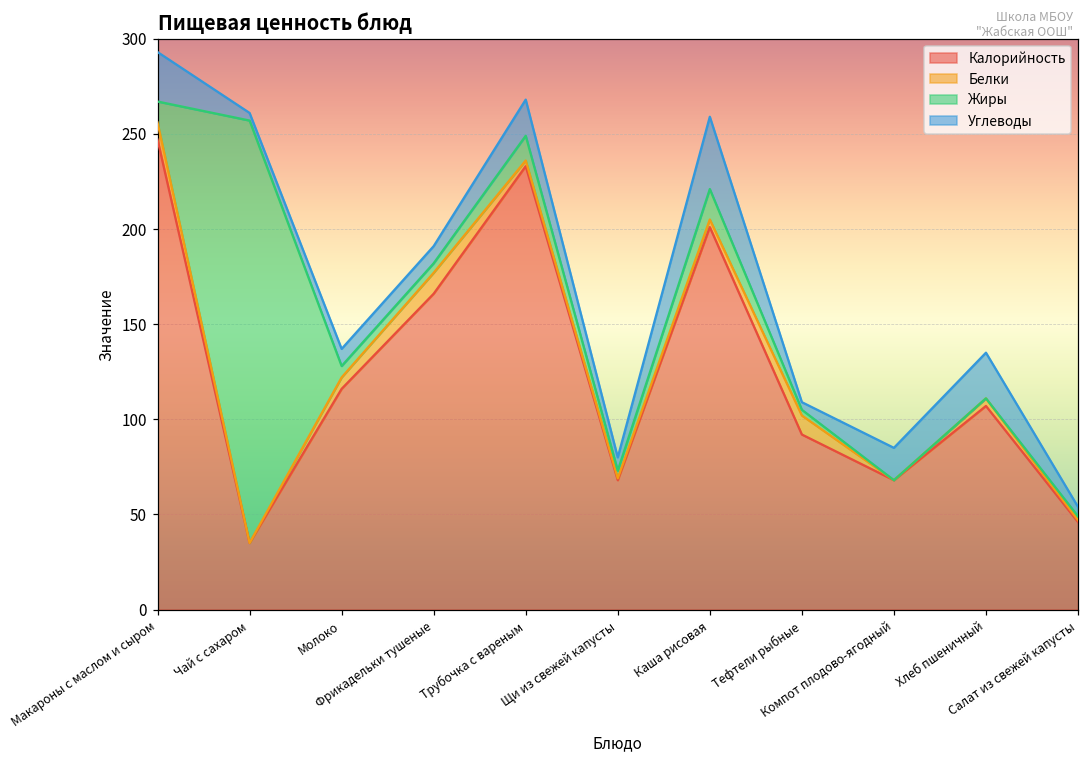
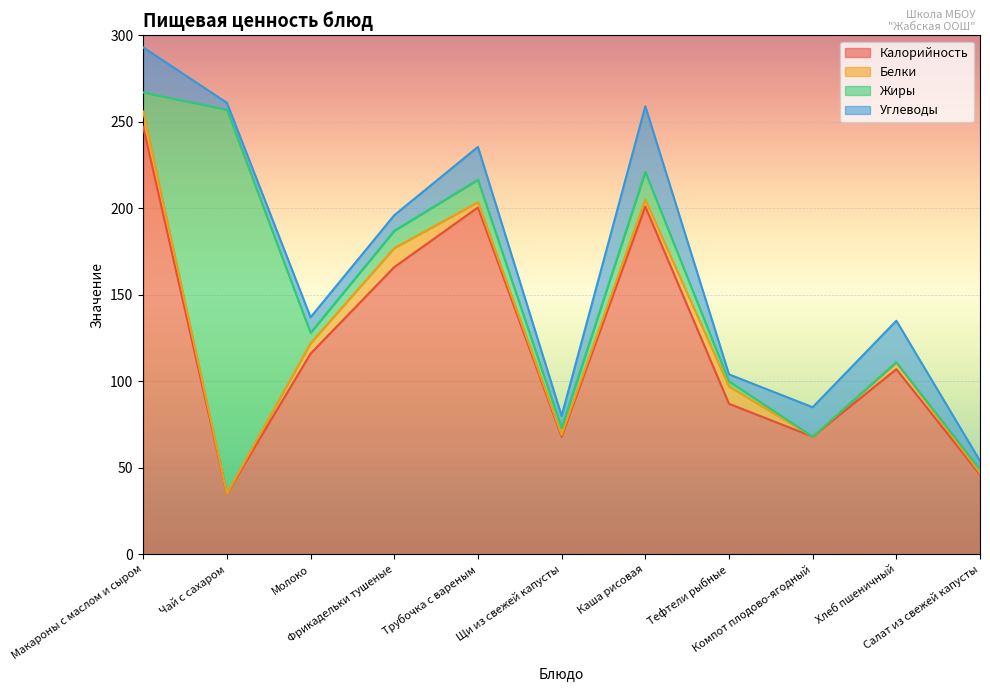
Жиры, Фрикадельки тушеные: 5 -> 10
Калорийность, Трубочка с вареным: 233 -> 201
Калорийность, Тефтели рыбные: 92 -> 87
